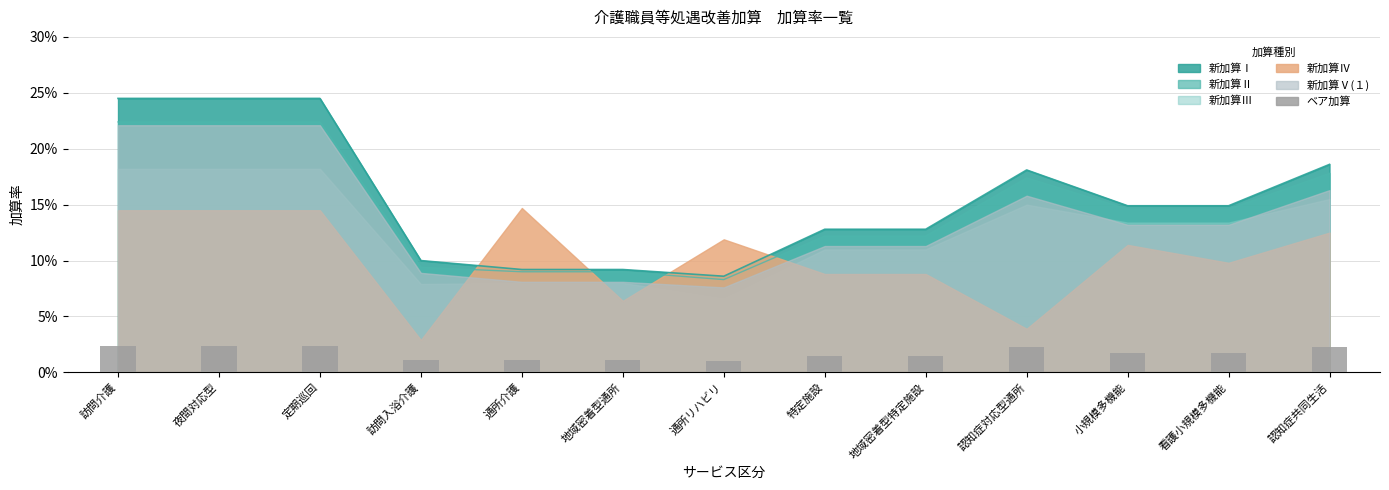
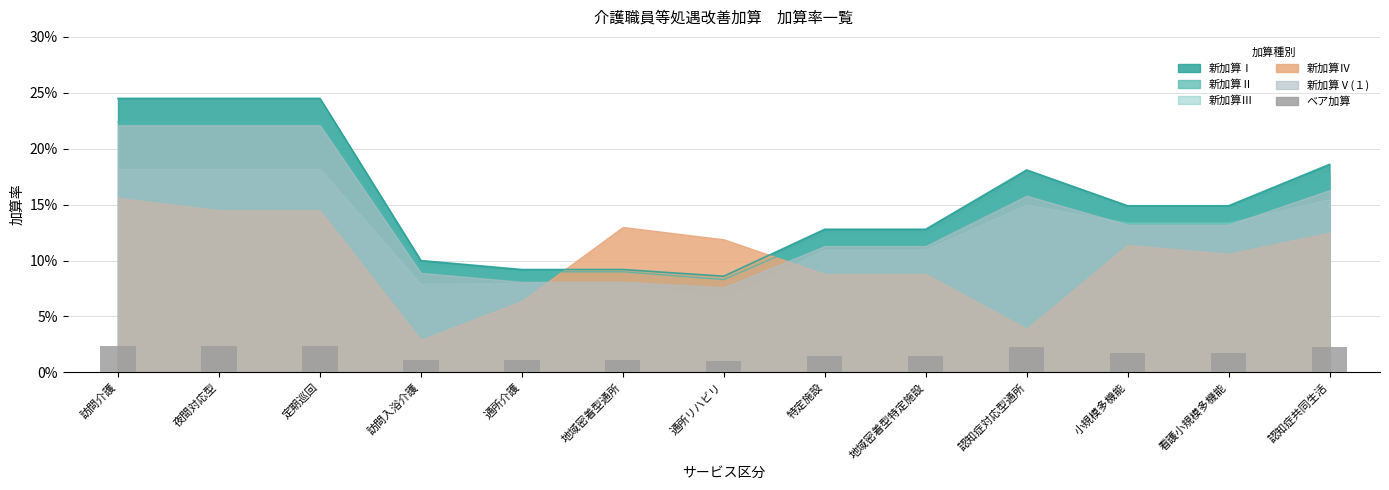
新加算Ⅳ, 訪問介護: 14.5% -> 15.6%
新加算Ⅳ, 通所介護: 14.7% -> 6.4%
新加算Ⅳ, 地域密着型通所: 6.4% -> 13.0%
新加算Ⅳ, 看護小規模多機能: 9.8% -> 10.6%
